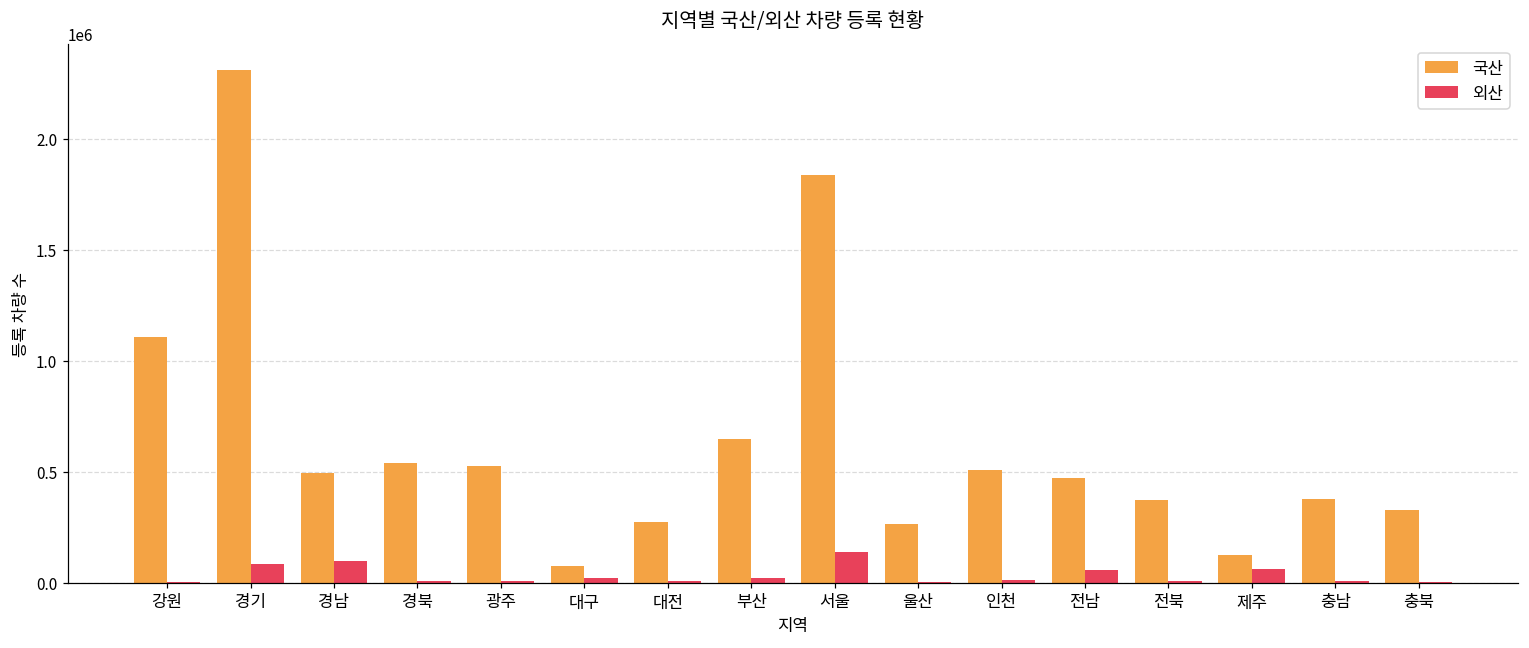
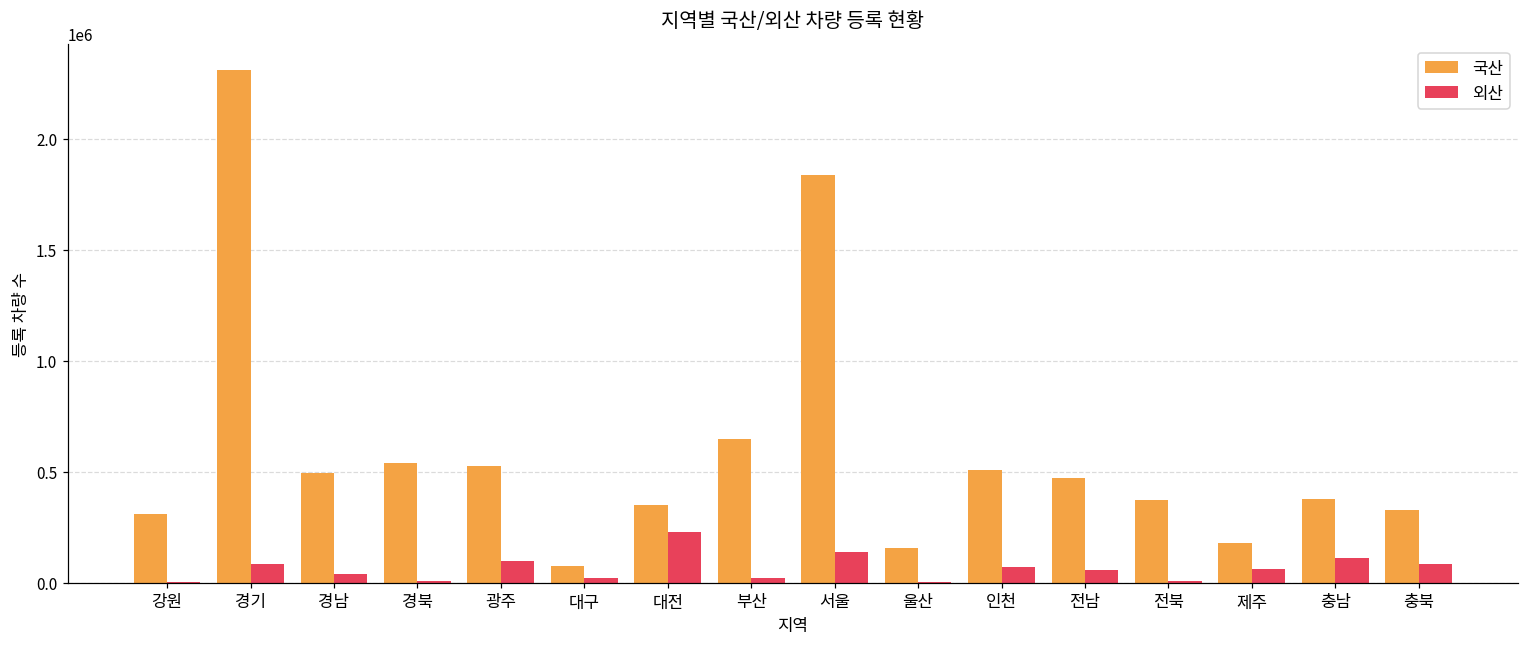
국산, 강원: 1110000 -> 310000
외산, 경남: 100000 -> 40000
외산, 광주: 10000 -> 100000
국산, 대전: 270000 -> 350000
외산, 대전: 10000 -> 230000
국산, 울산: 260000 -> 160000
외산, 인천: 10000 -> 70000
국산, 제주: 130000 -> 180000
외산, 충남: 10000 -> 110000
외산, 충북: 10000 -> 90000
